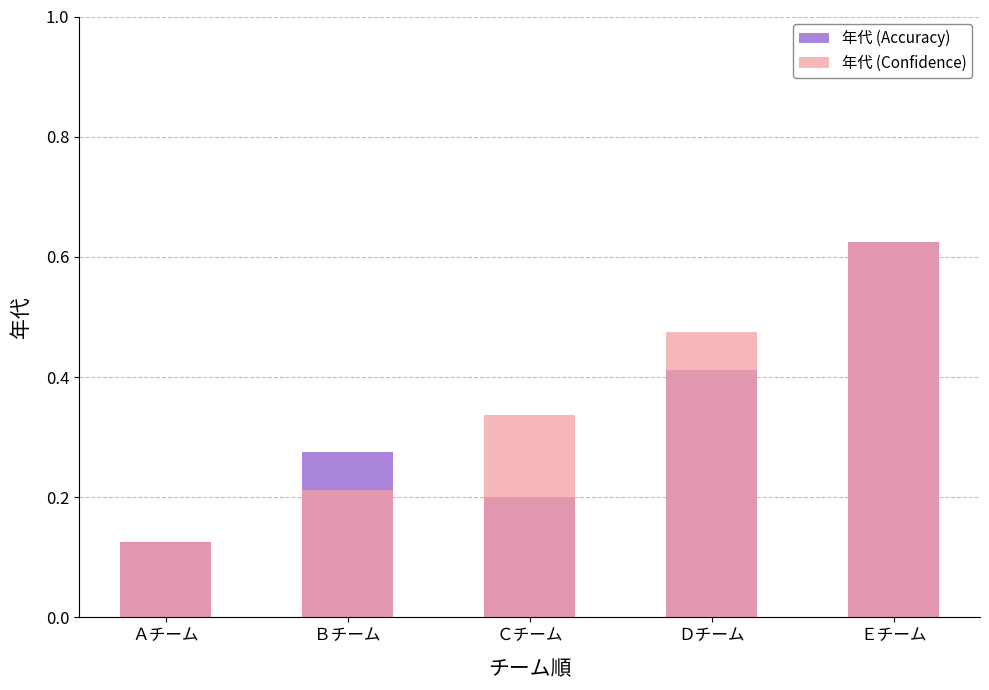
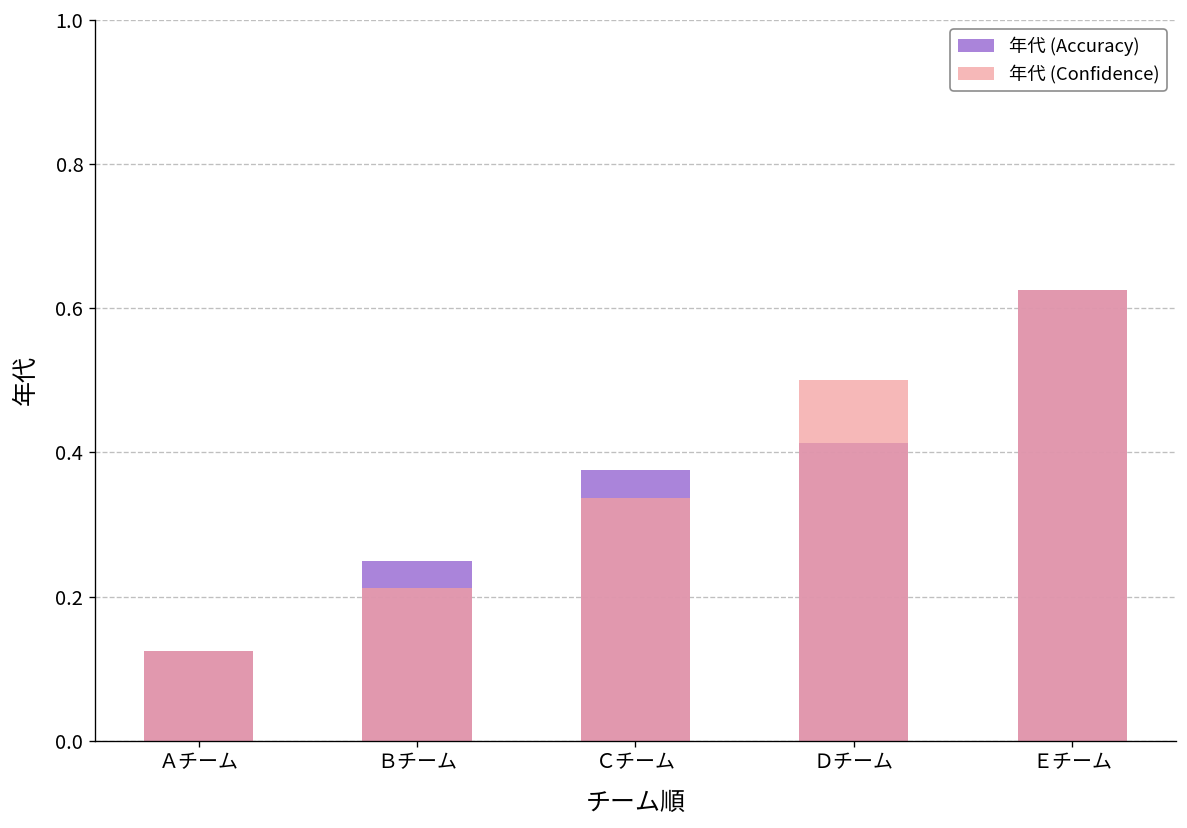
年代 (Accuracy), Ｂチーム: 0.28 -> 0.25
年代 (Accuracy), Ｃチーム: 0.20 -> 0.38
年代 (Confidence), Ｄチーム: 0.48 -> 0.50
